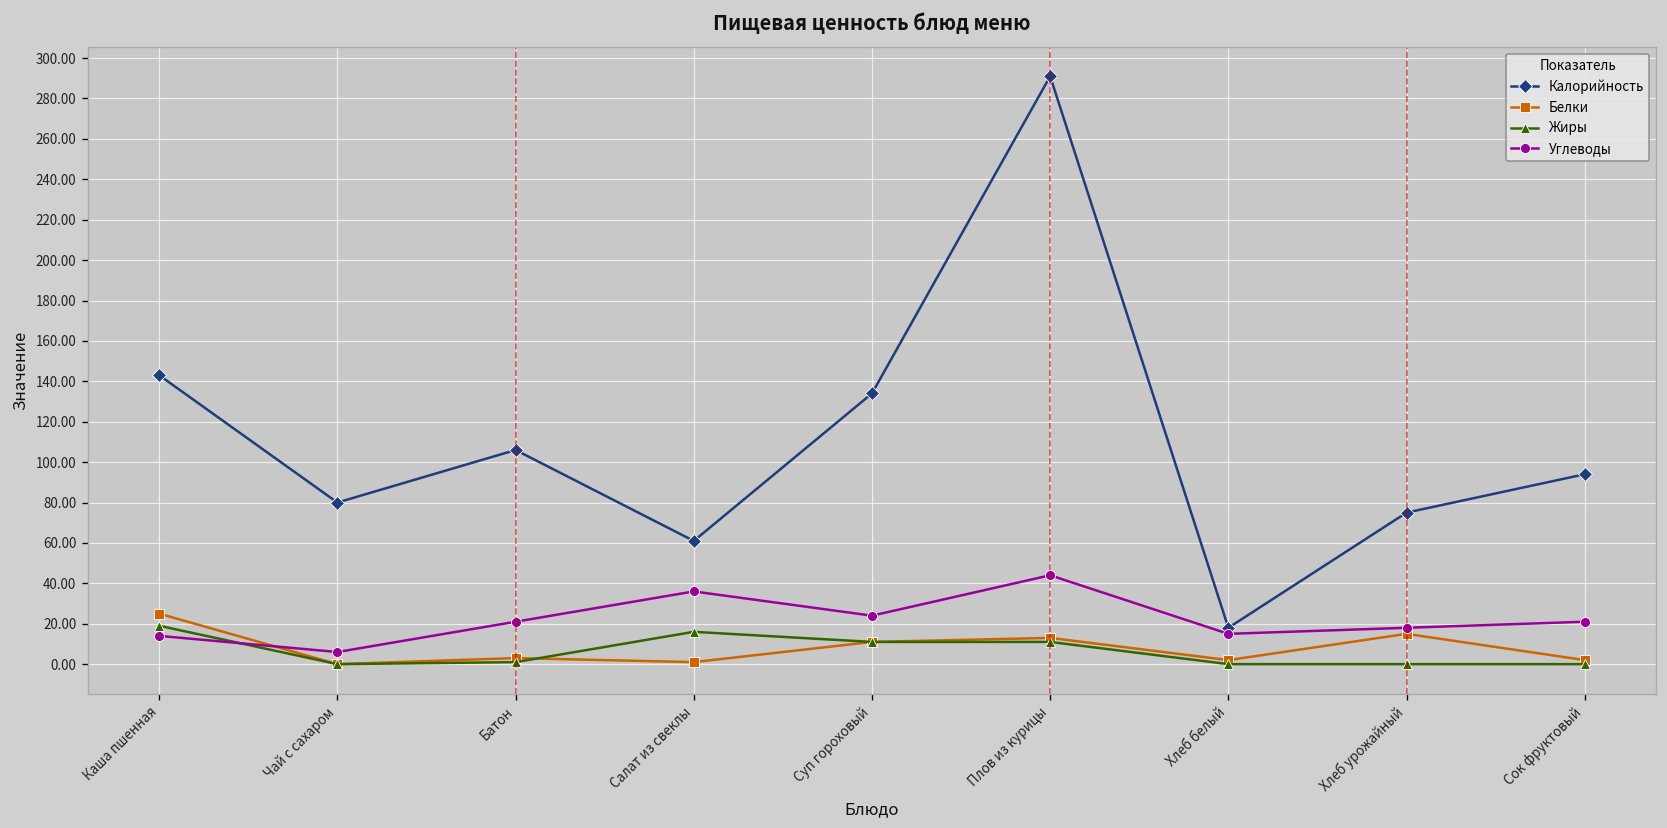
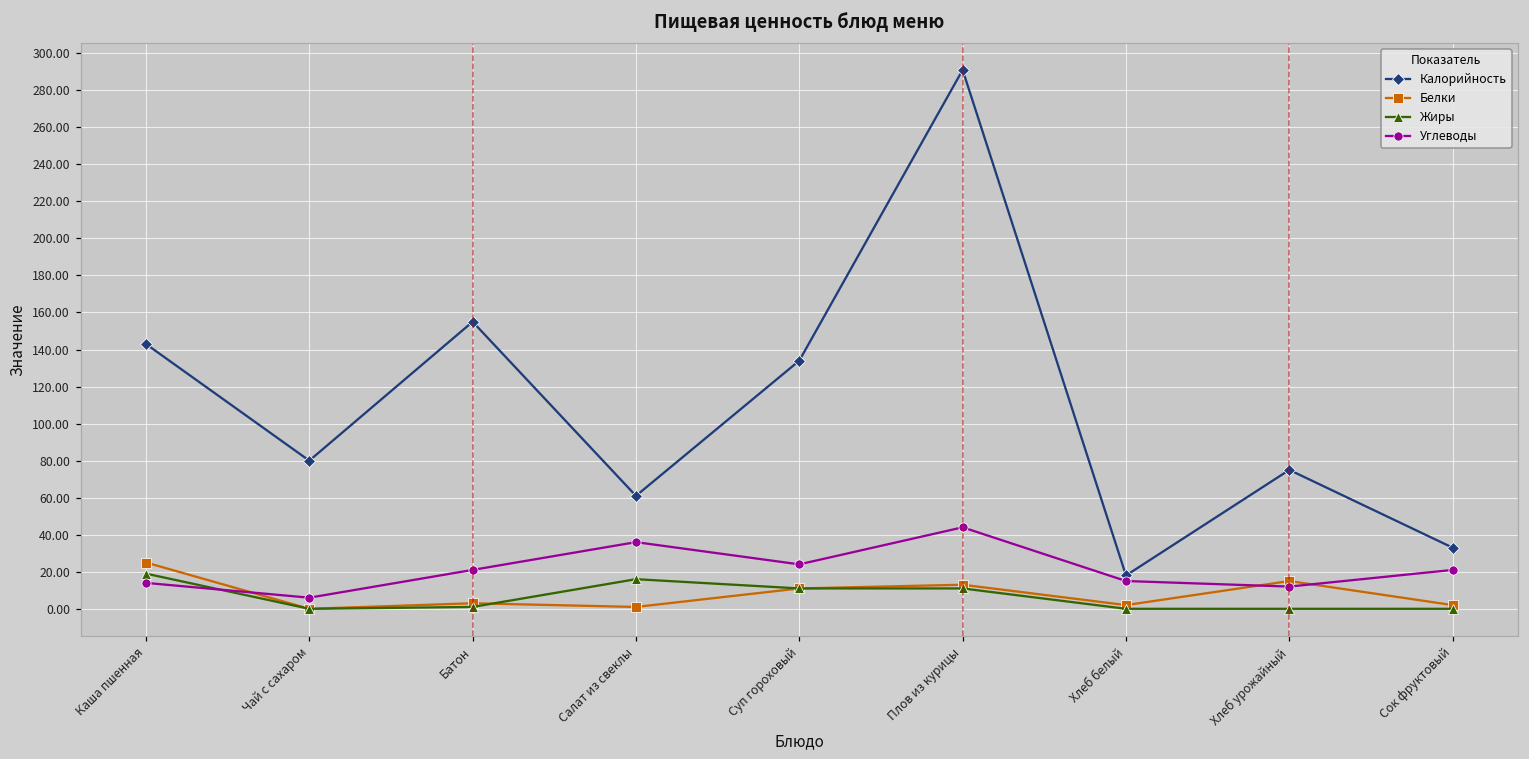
Калорийность, Батон: 106 -> 155
Углеводы, Хлеб урожайный: 18 -> 12
Калорийность, Сок фруктовый: 94 -> 33
